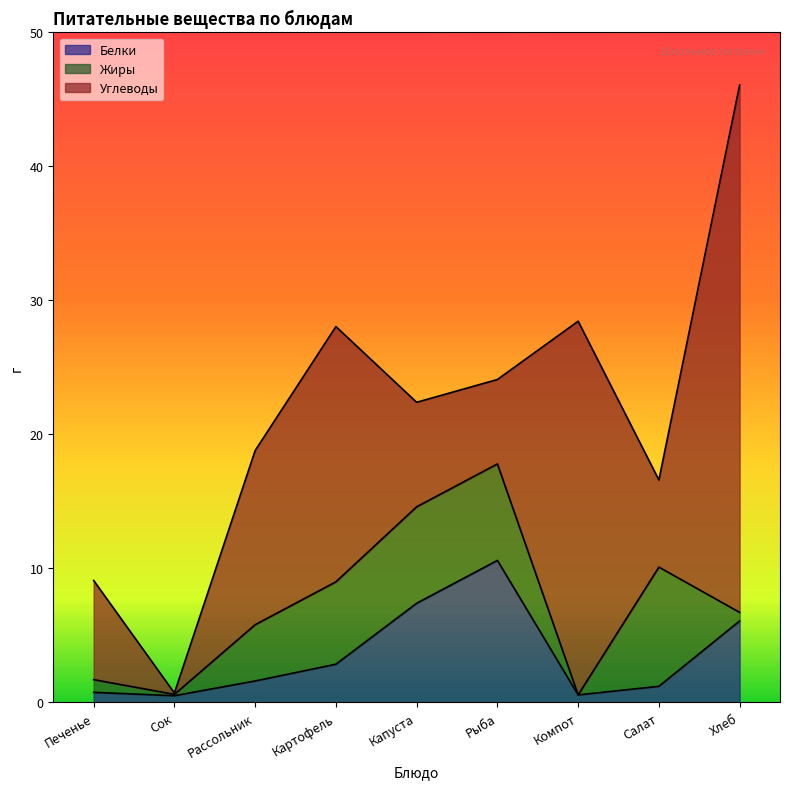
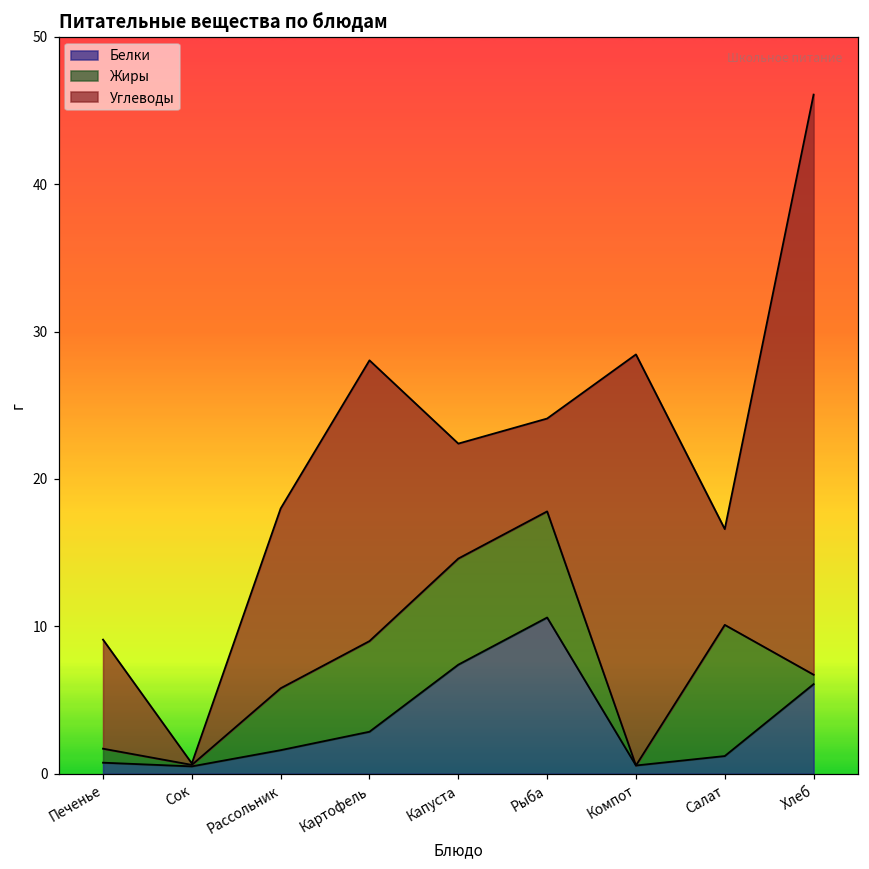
Углеводы, Рассольник: 13.0 -> 12.2
